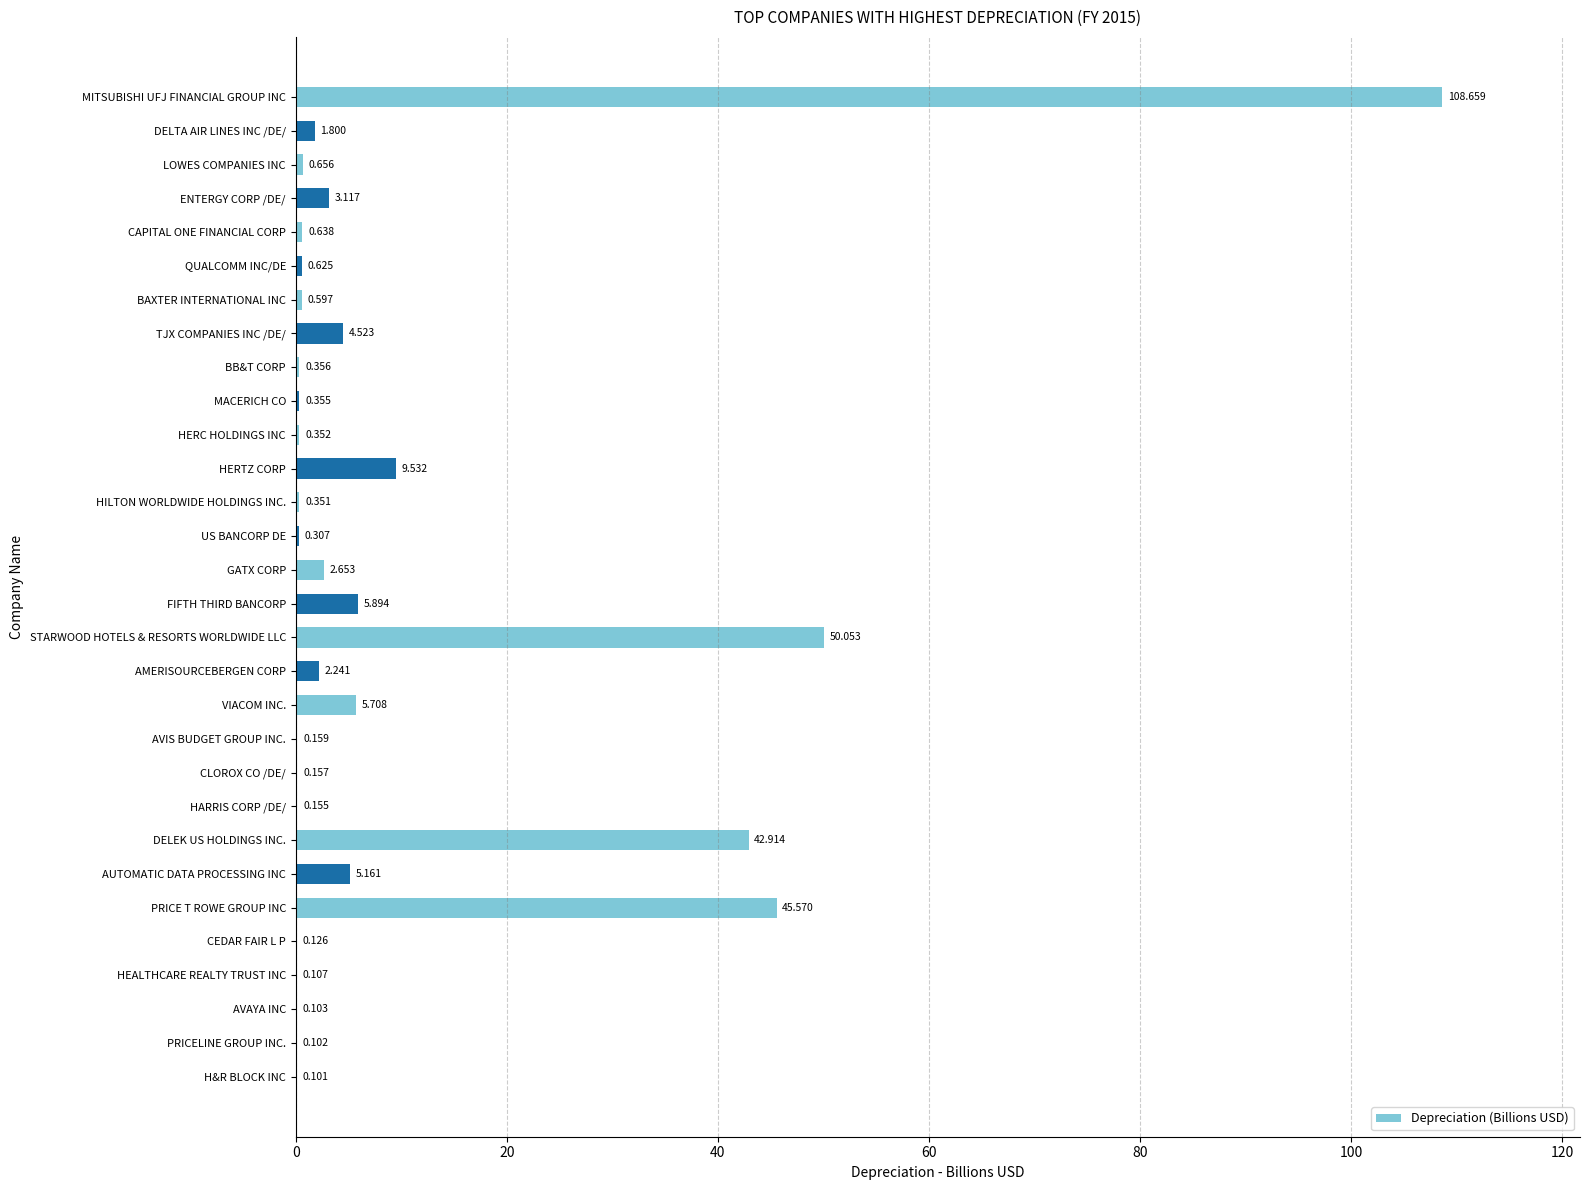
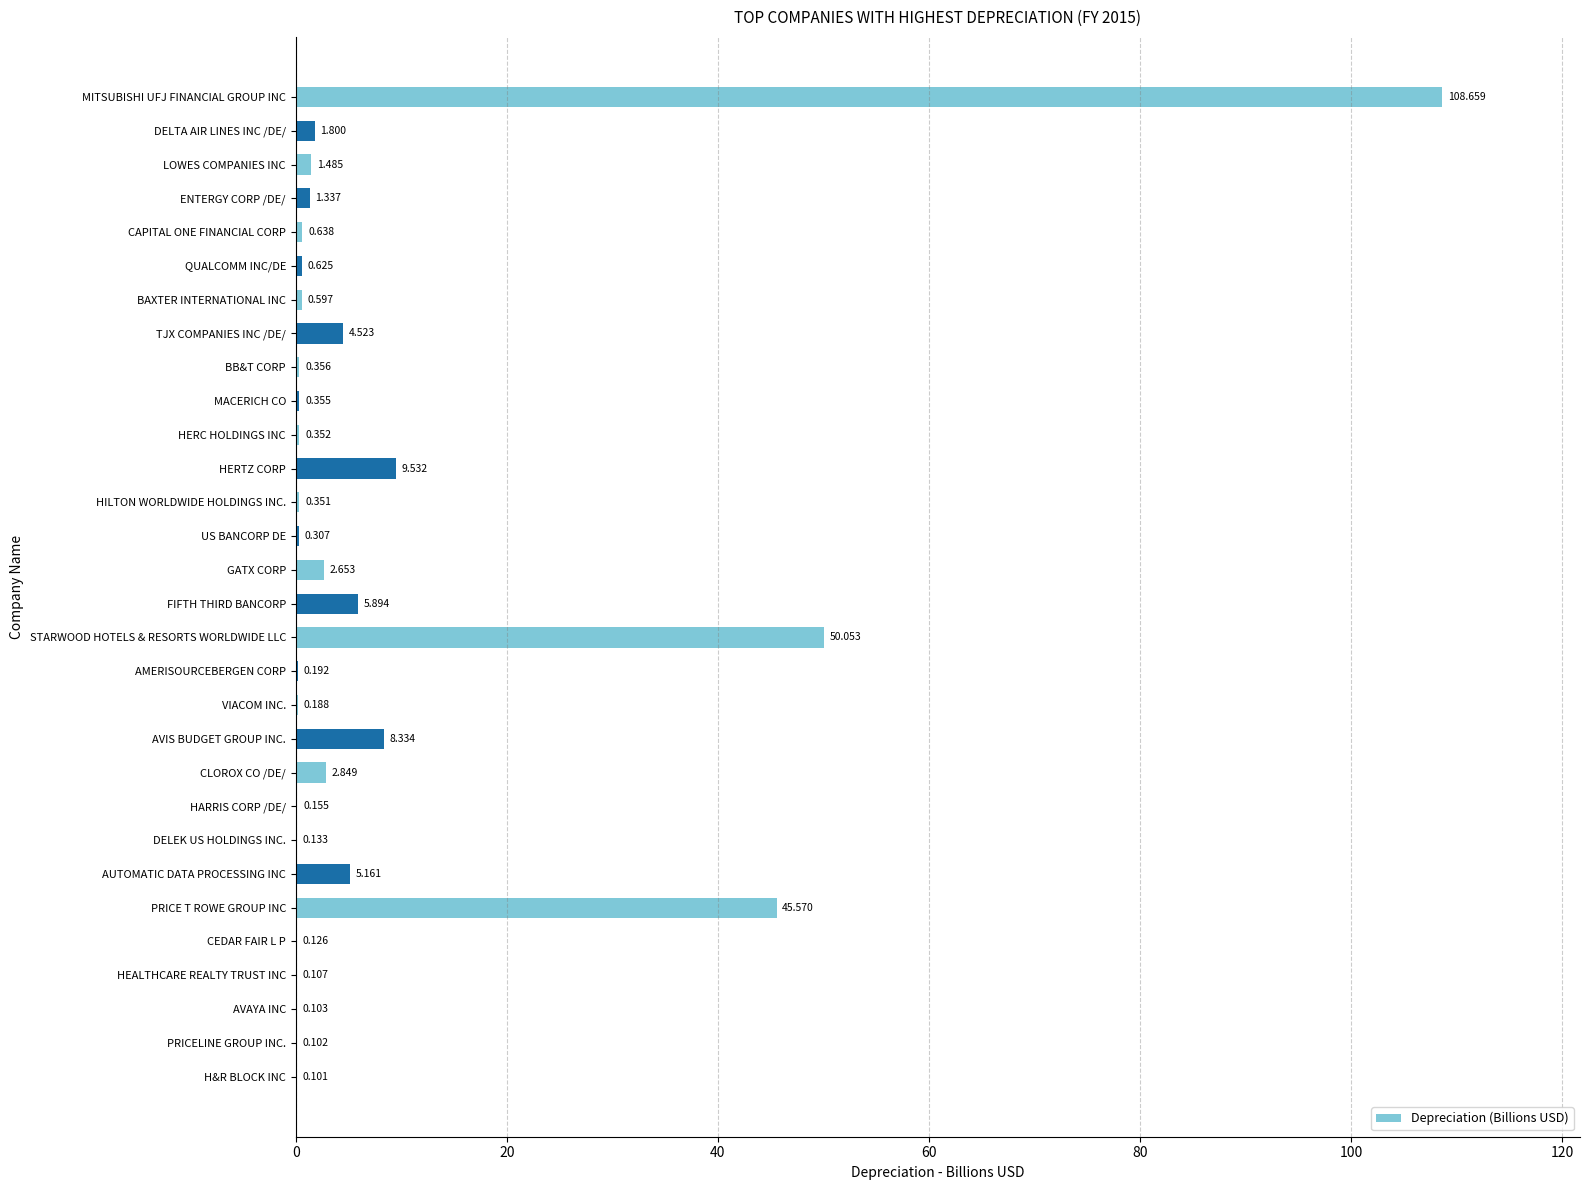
LOWES COMPANIES INC: 0.656 -> 1.485
ENTERGY CORP /DE/: 3.117 -> 1.337
AMERISOURCEBERGEN CORP: 2.241 -> 0.192
VIACOM INC.: 5.708 -> 0.188
AVIS BUDGET GROUP INC.: 0.159 -> 8.334
CLOROX CO /DE/: 0.157 -> 2.849
DELEK US HOLDINGS INC.: 42.914 -> 0.133
